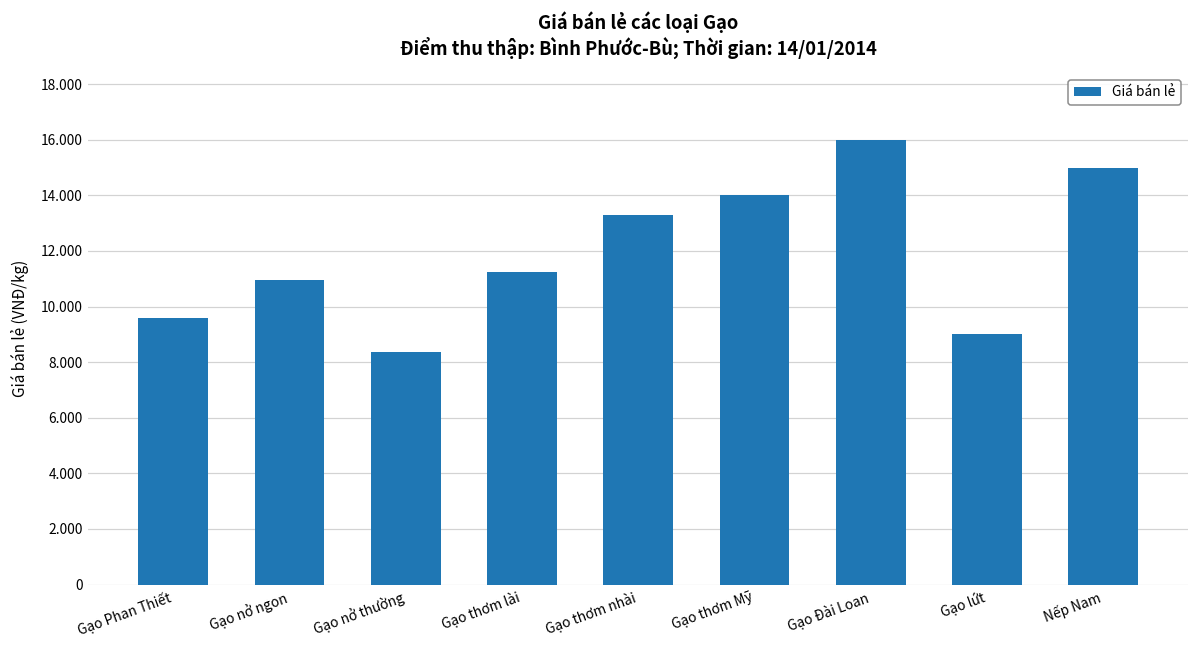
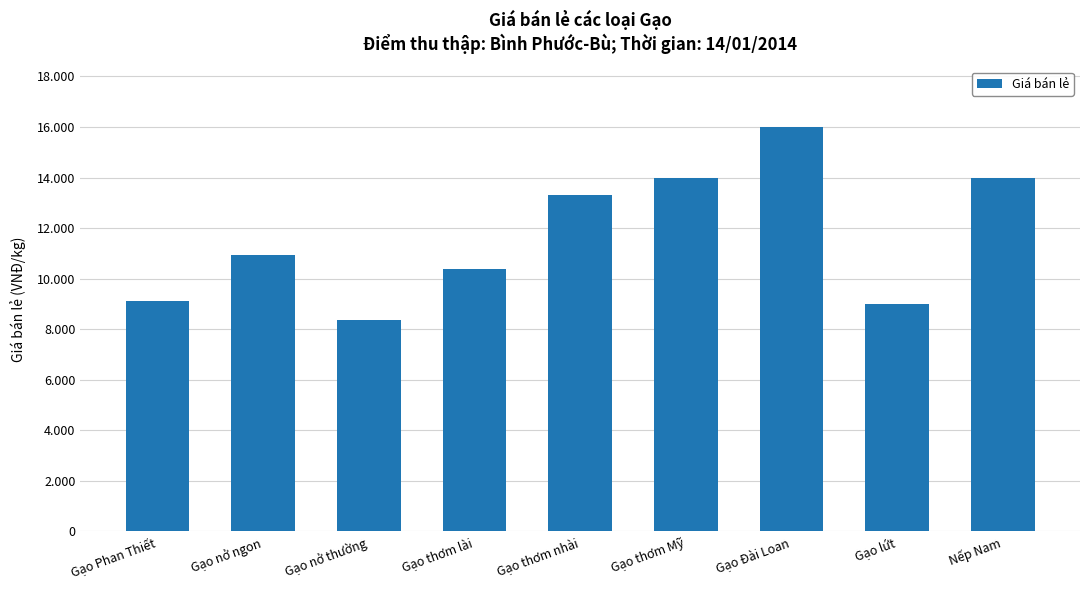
Gạo Phan Thiết: 9.6 -> 9.1
Gạo thơm lài: 11.2 -> 10.4
Nếp Nam: 15.0 -> 14.0
